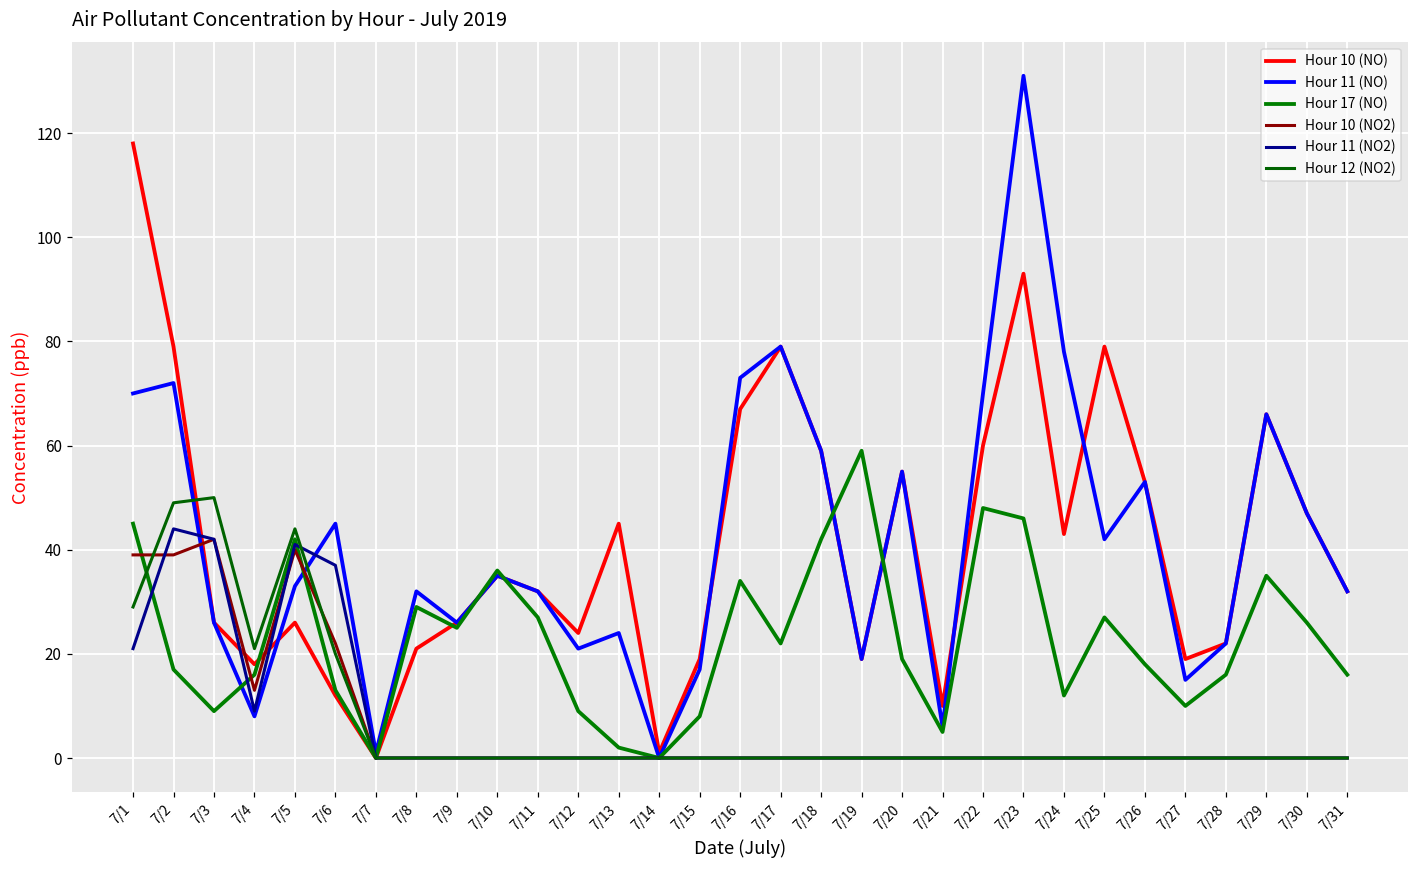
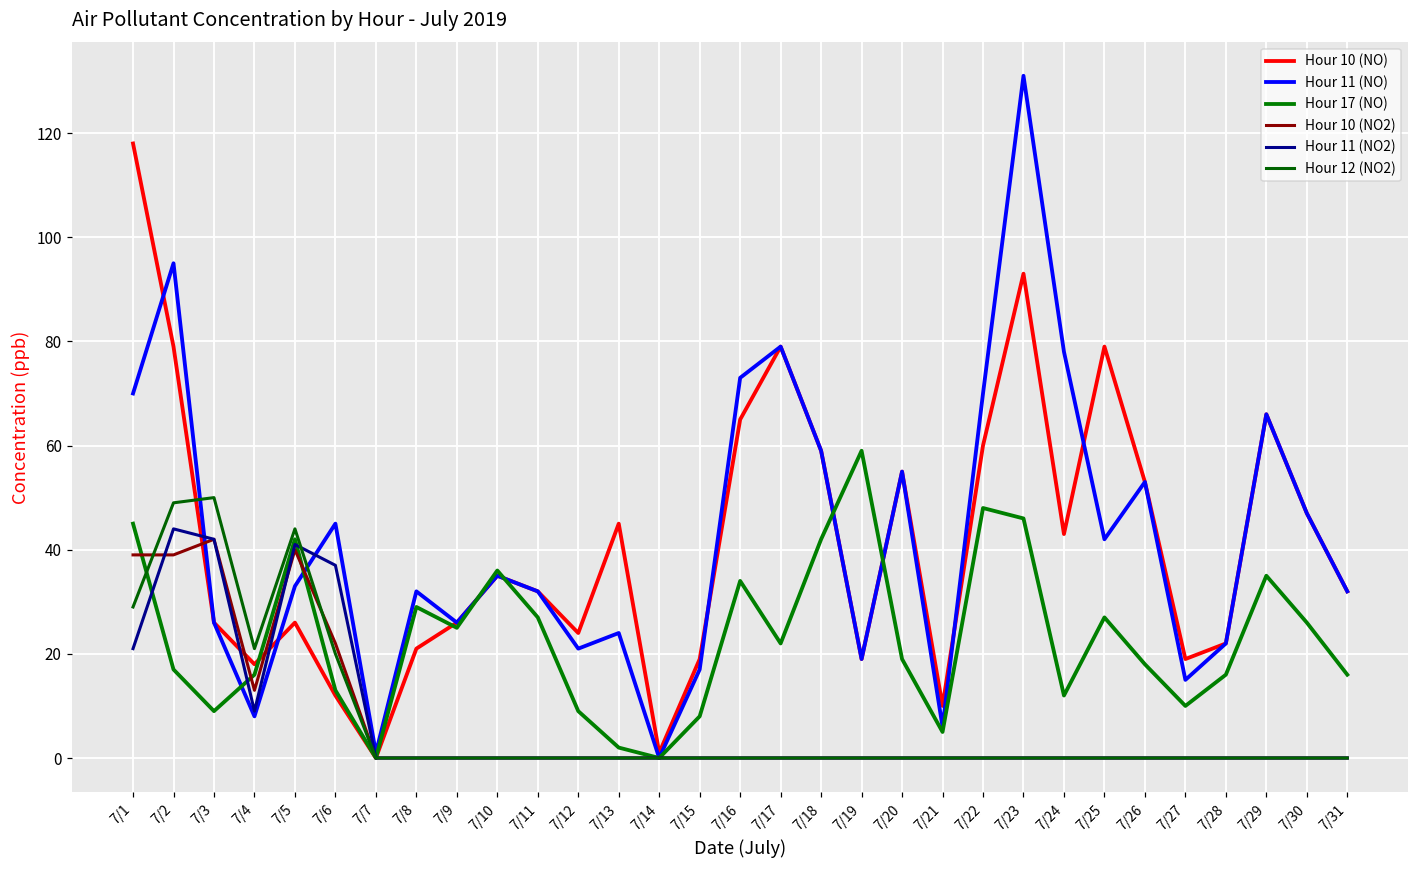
Hour 11 (NO), 7/2: 72 -> 95
Hour 10 (NO), 7/16: 67 -> 65
